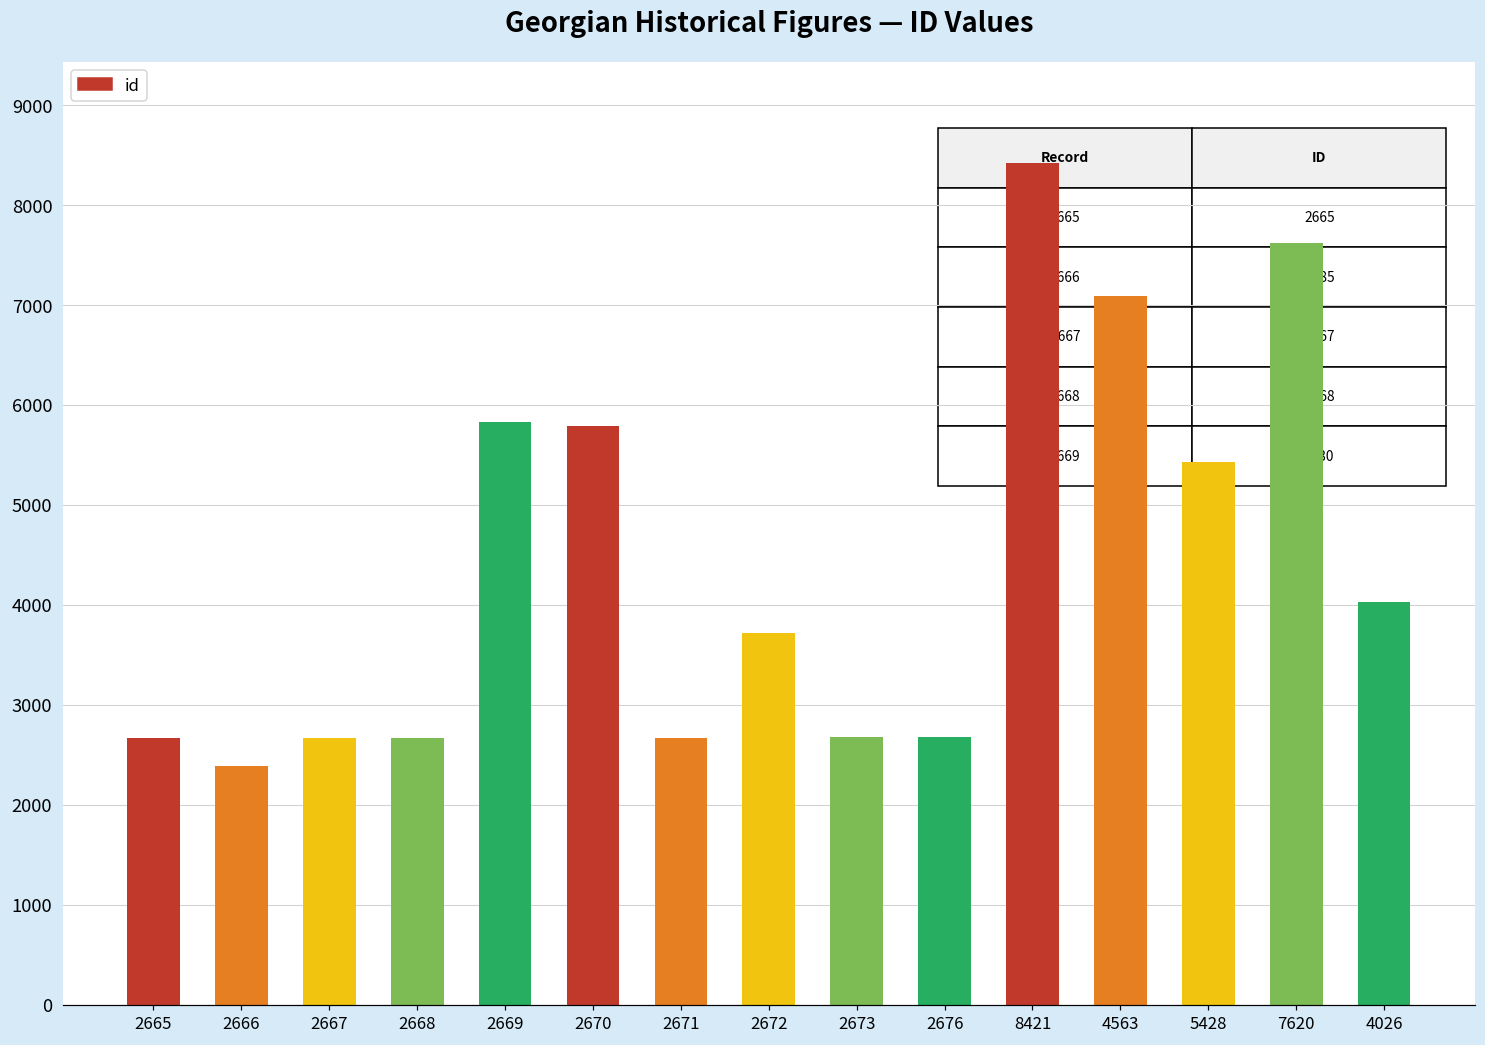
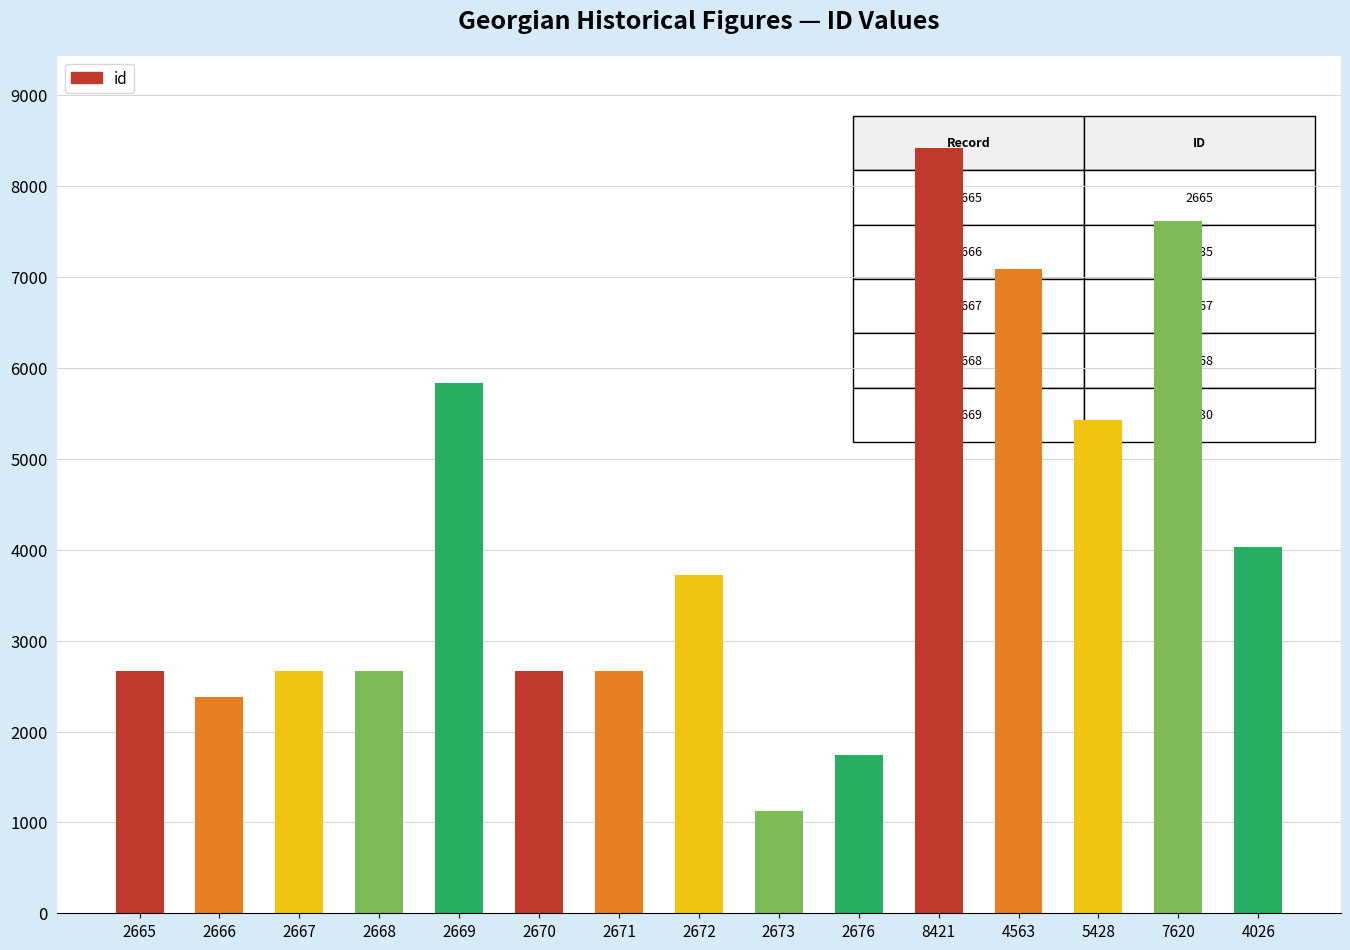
2670: 5800 -> 2700
2673: 2700 -> 1100
2676: 2700 -> 1700
